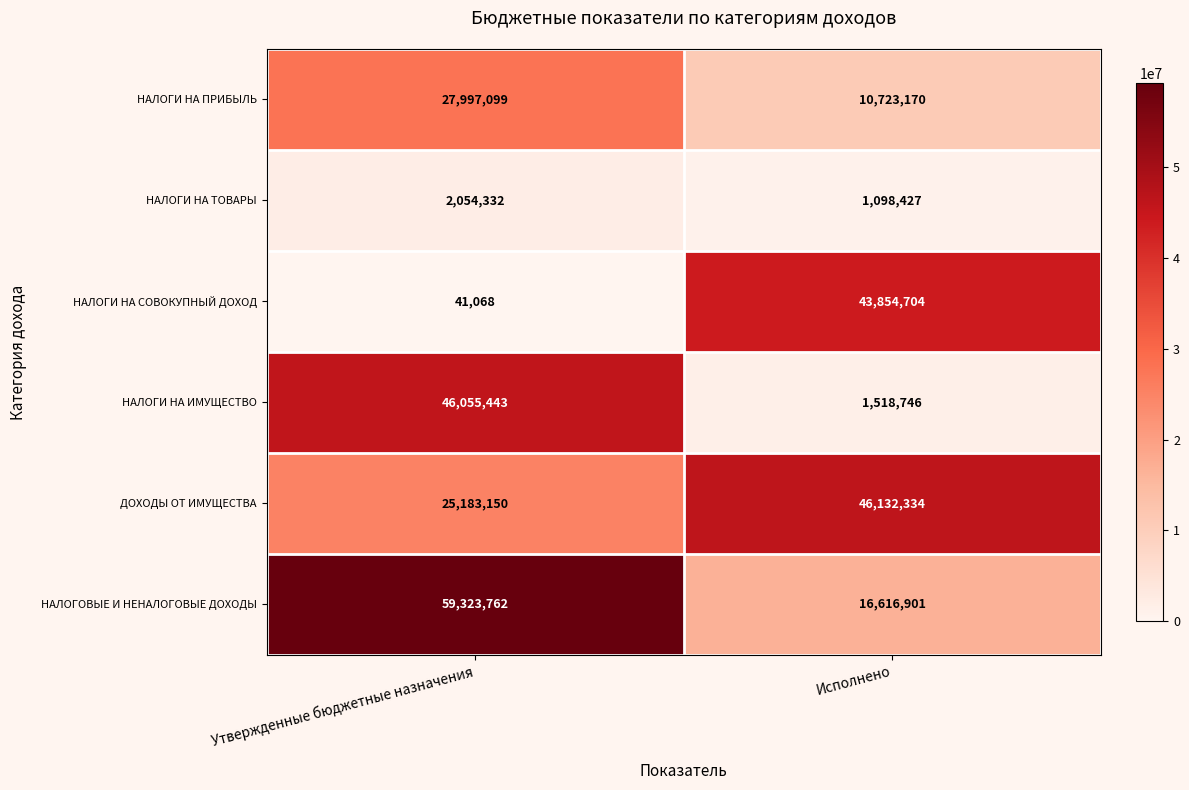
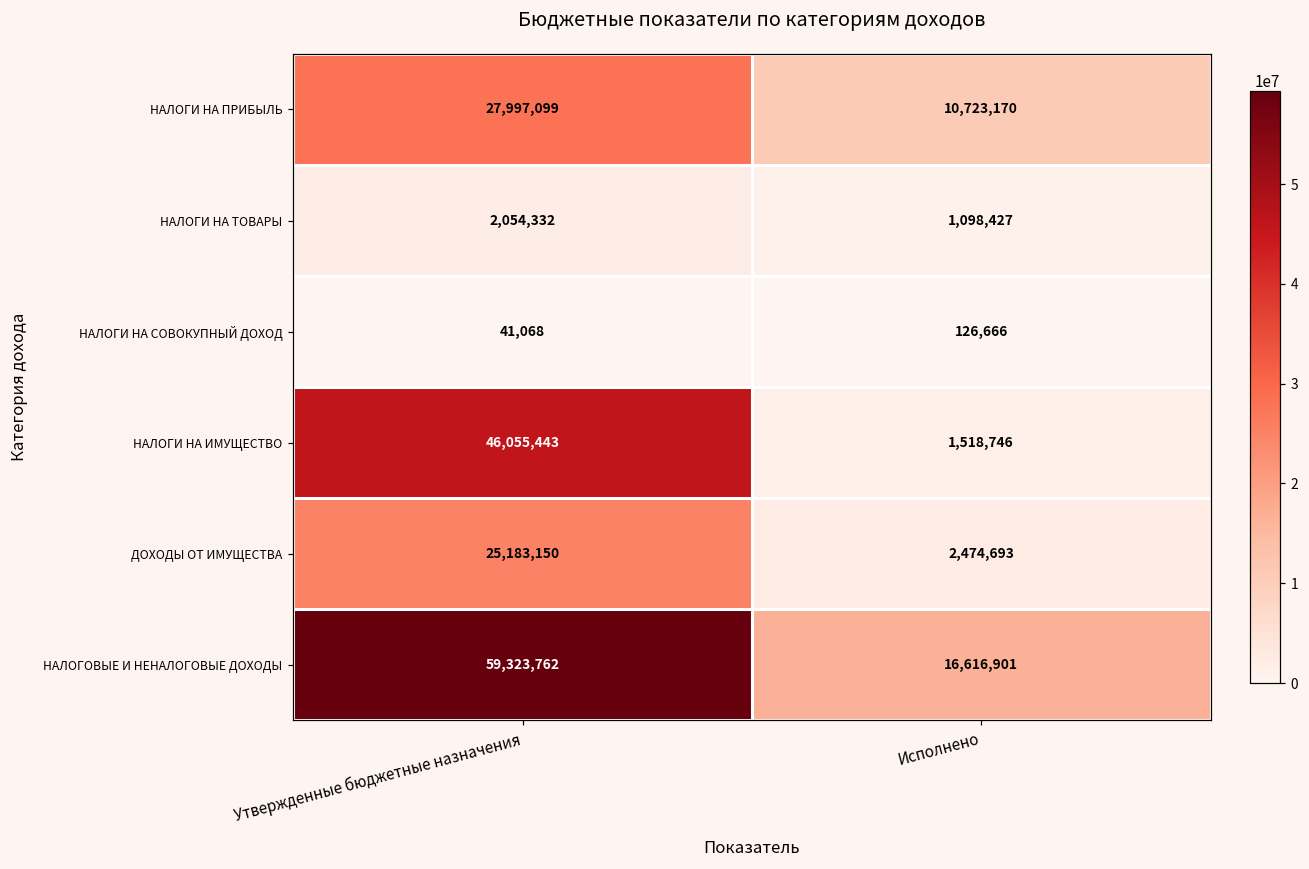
НАЛОГИ НА СОВОКУПНЫЙ ДОХОД, Исполнено: 43,854,704 -> 126,666
ДОХОДЫ ОТ ИМУЩЕСТВА, Исполнено: 46,132,334 -> 2,474,693
